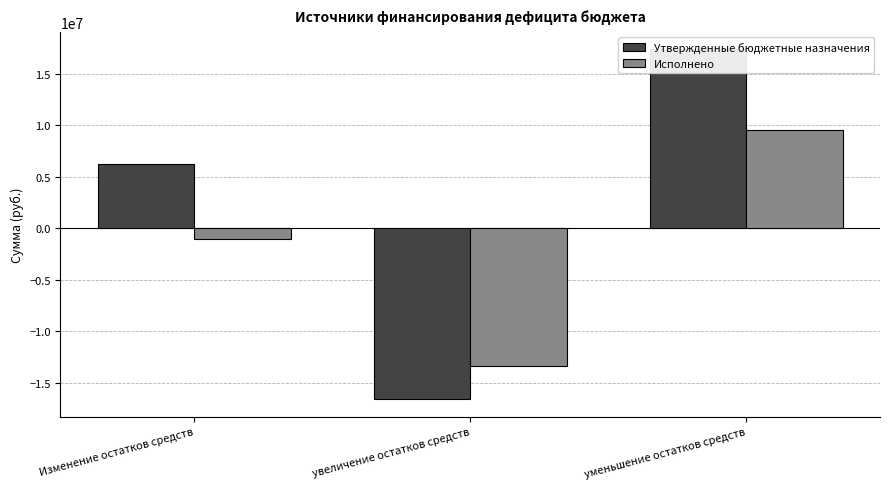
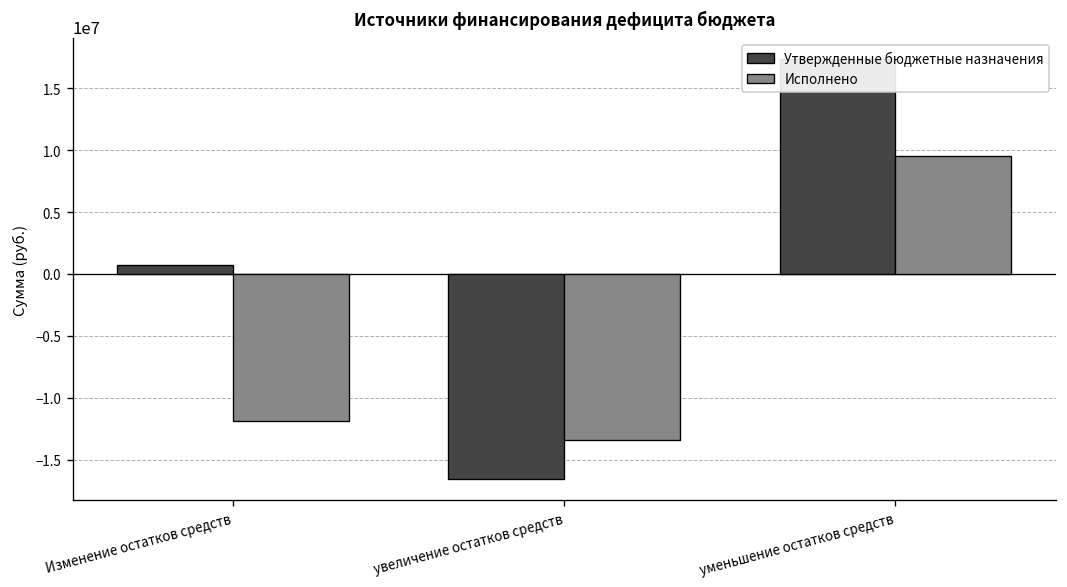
Утвержденные бюджетные назначения, Изменение остатков средств: 6200000 -> 800000
Исполнено, Изменение остатков средств: -1100000 -> -11900000
